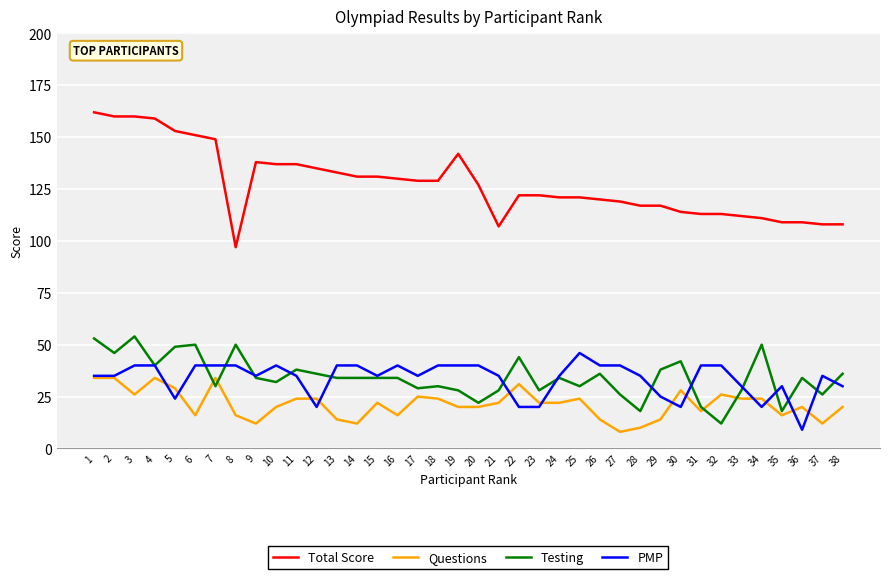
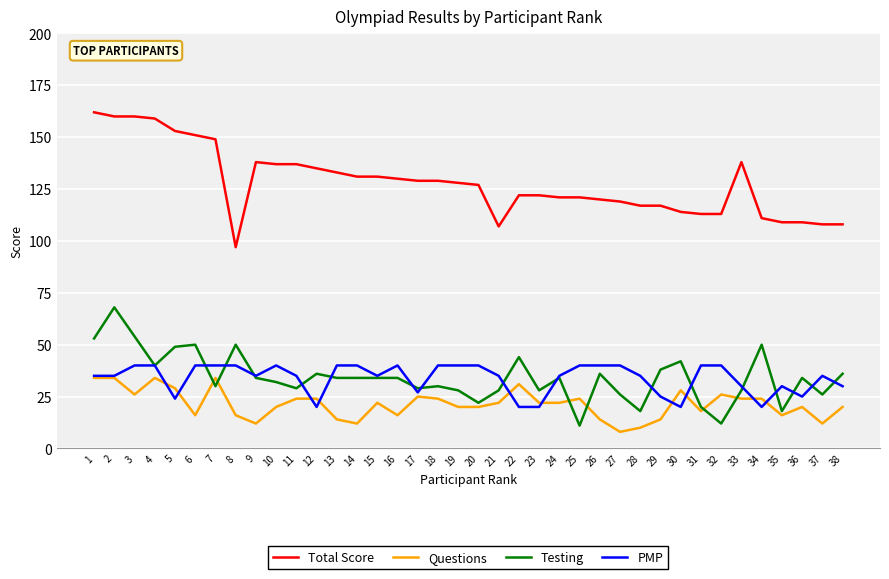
Testing, 2: 46 -> 68
Testing, 11: 38 -> 29
PMP, 17: 35 -> 27
Total Score, 19: 142 -> 128
Testing, 25: 30 -> 11
PMP, 25: 46 -> 40
Total Score, 33: 112 -> 138
PMP, 36: 9 -> 25
